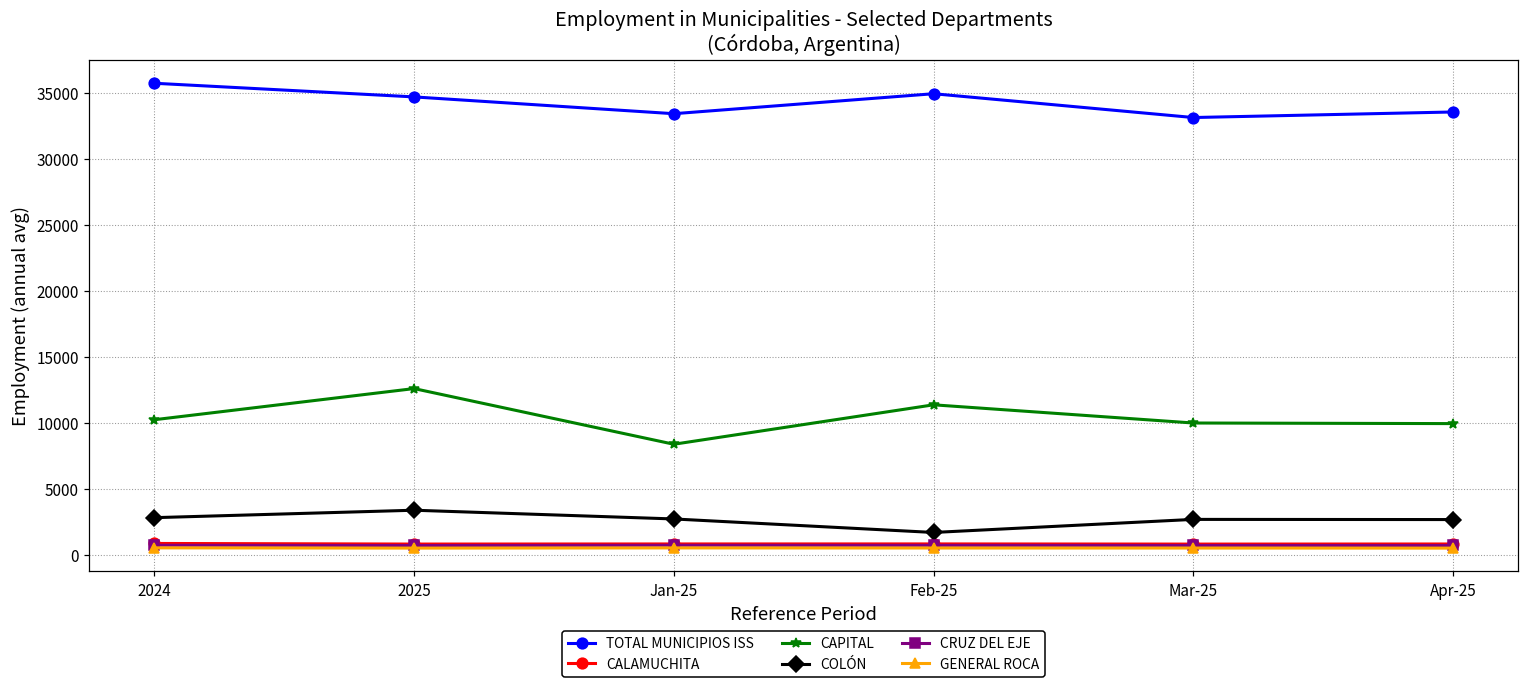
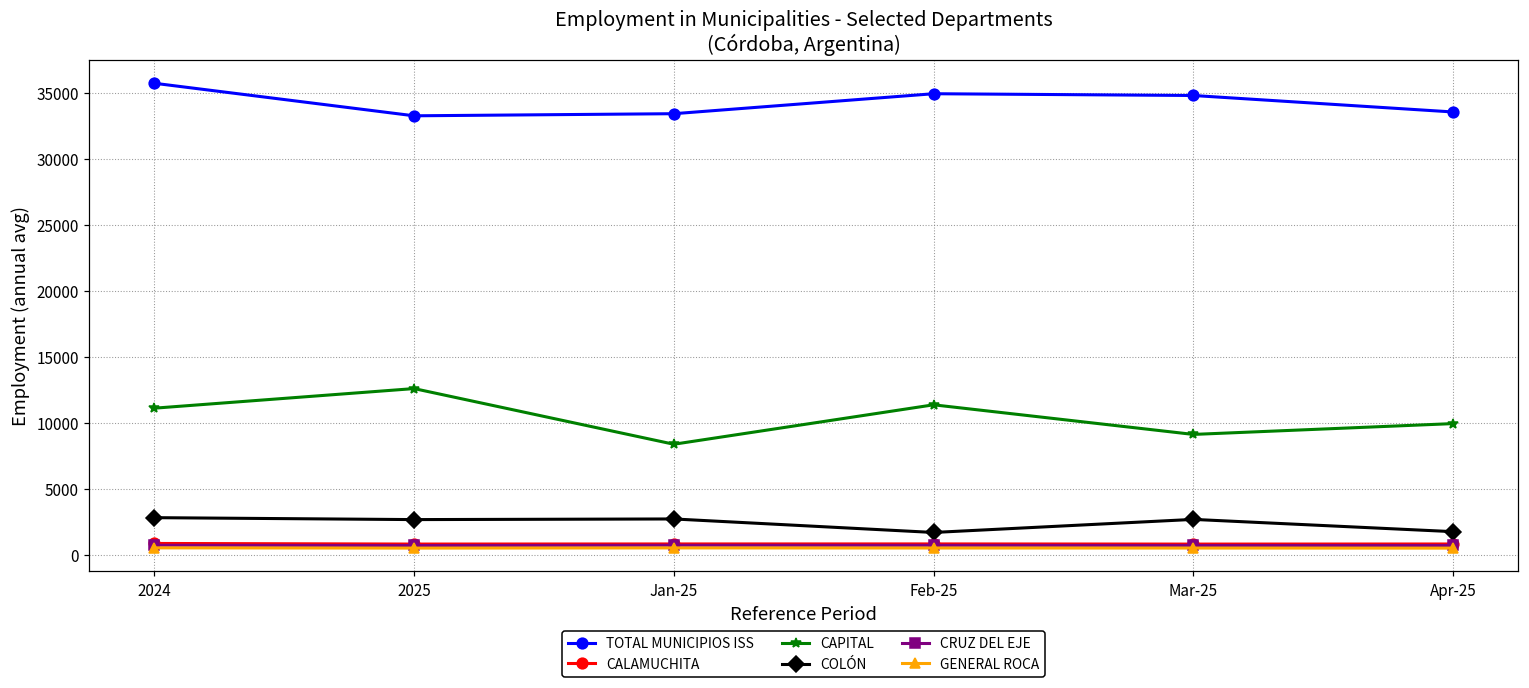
CAPITAL, 2024: 10200 -> 11100
TOTAL MUNICIPIOS ISS, 2025: 34700 -> 33200
COLÓN, 2025: 3400 -> 2700
TOTAL MUNICIPIOS ISS, Mar-25: 33100 -> 34800
CAPITAL, Mar-25: 10000 -> 9100
COLÓN, Apr-25: 2700 -> 1800
